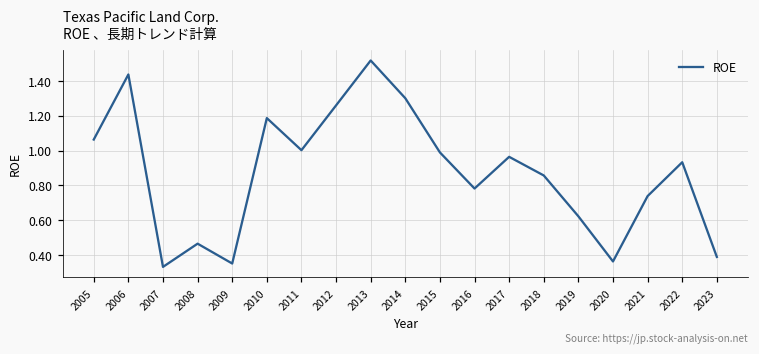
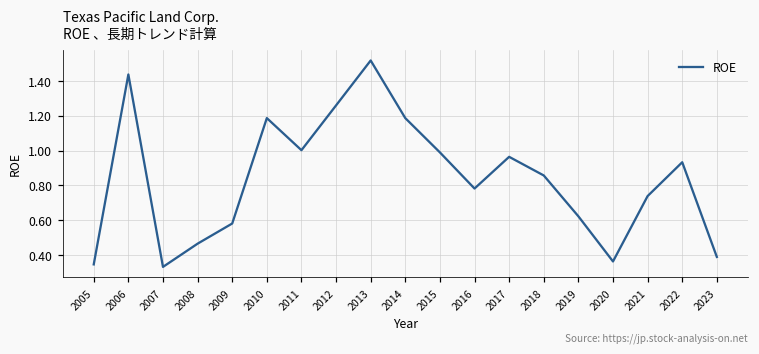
2005: 1.06 -> 0.35
2009: 0.35 -> 0.58
2014: 1.30 -> 1.19
